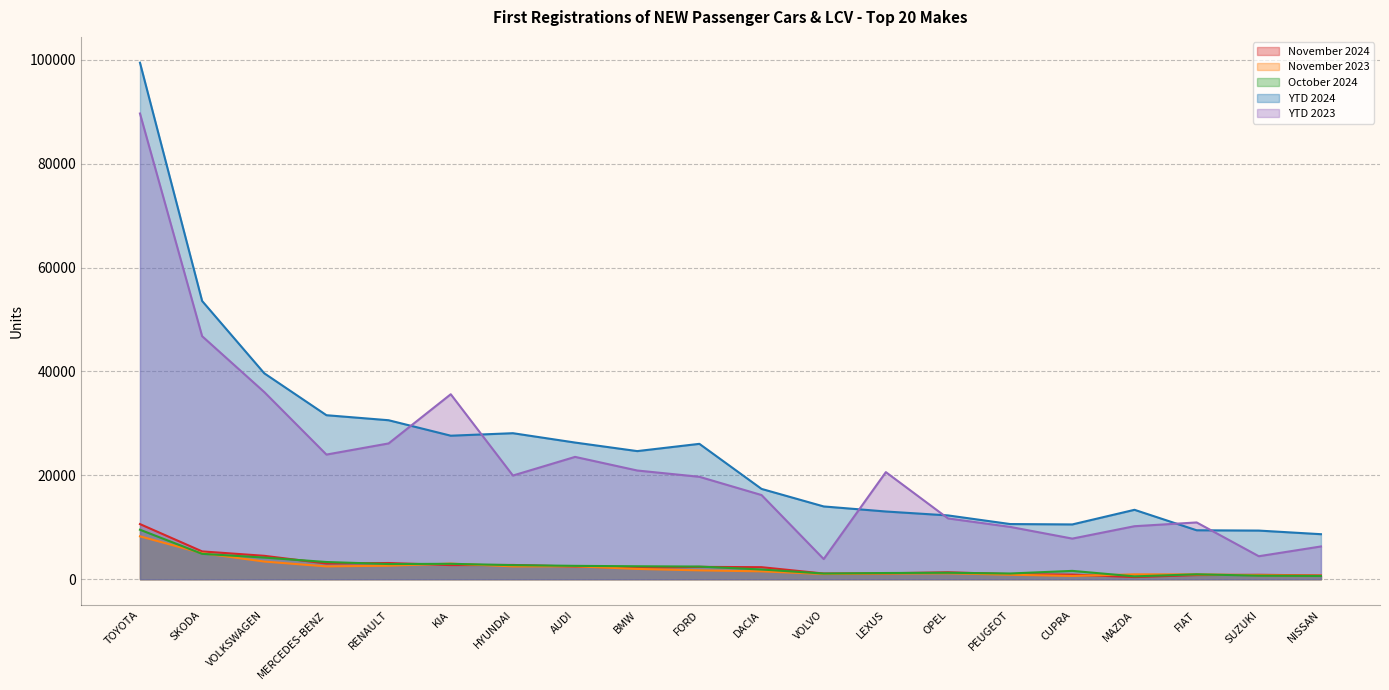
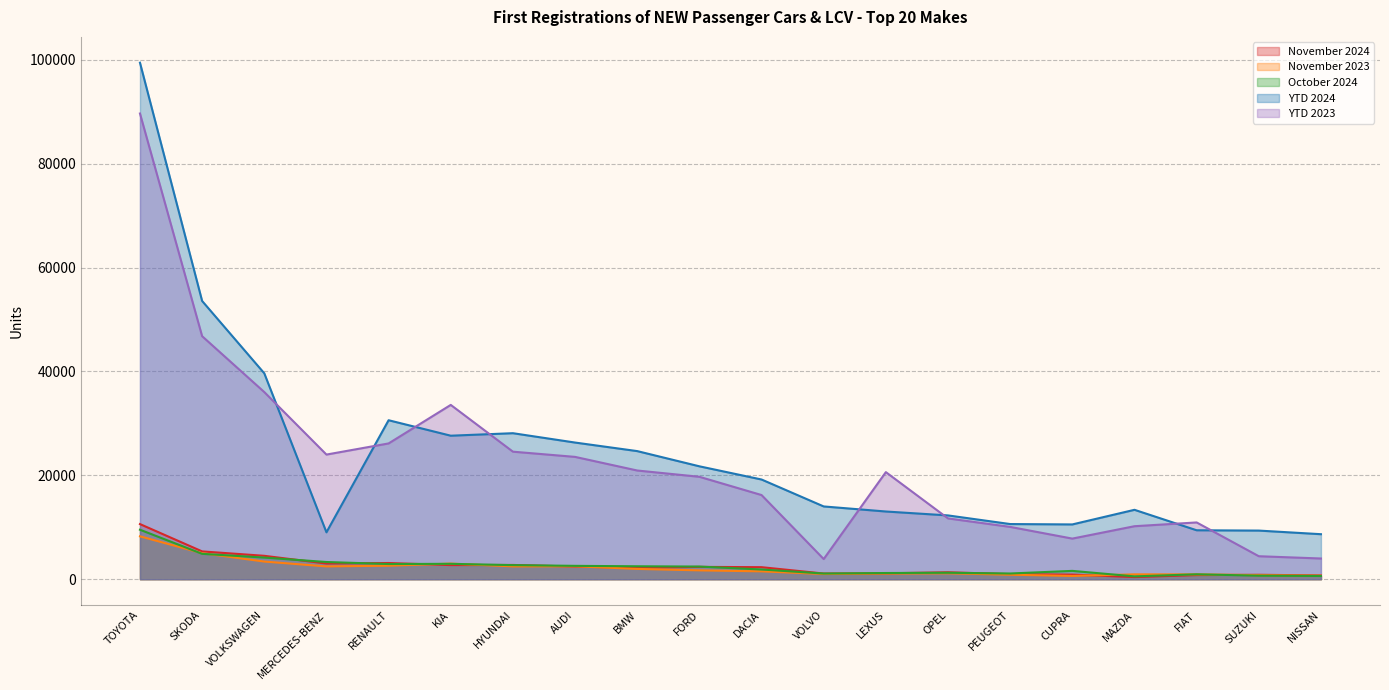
YTD 2024, MERCEDES-BENZ: 32000 -> 9000
YTD 2023, KIA: 36000 -> 34000
YTD 2023, HYUNDAI: 20000 -> 25000
YTD 2024, FORD: 26000 -> 22000
YTD 2024, DACIA: 17000 -> 19000
YTD 2023, NISSAN: 6000 -> 4000
